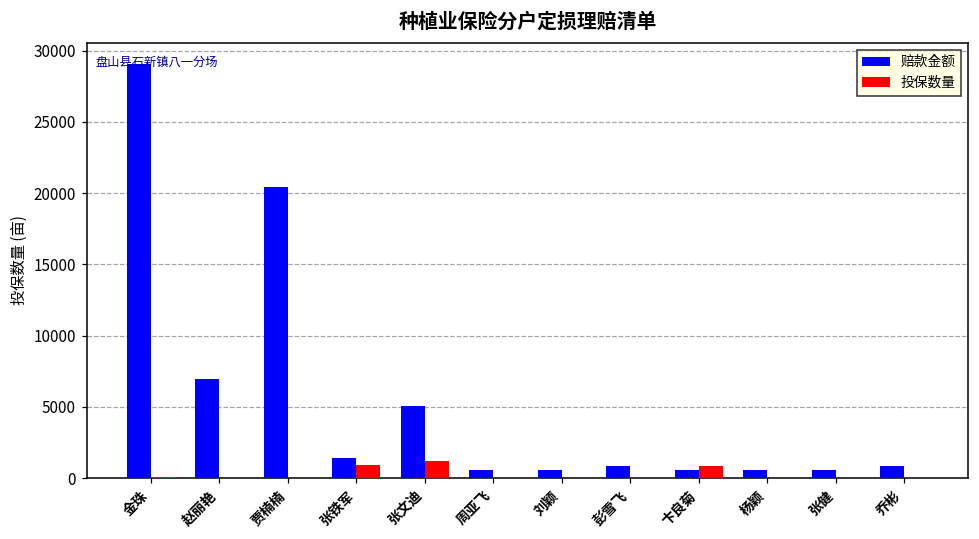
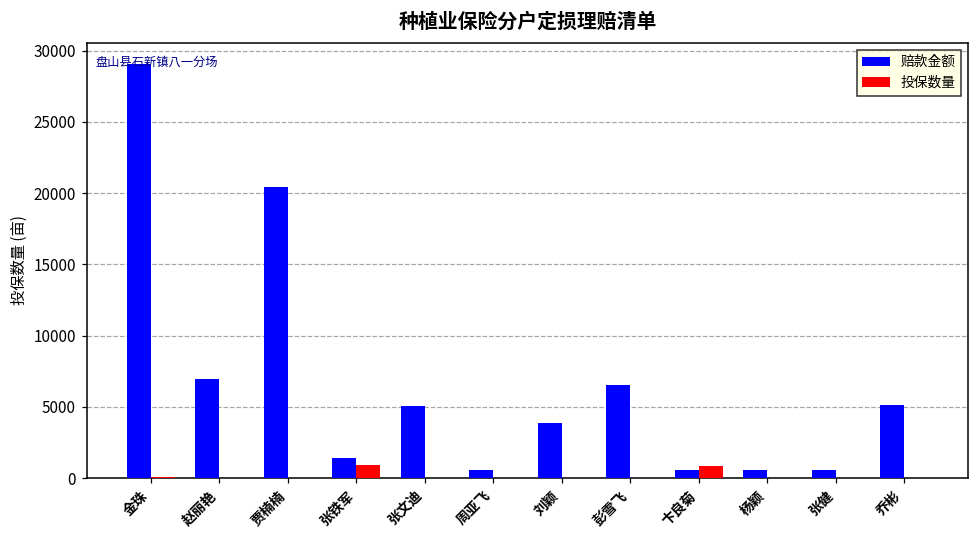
投保数量, 张文迪: 1200 -> 0
赔款金额, 刘颖: 600 -> 3800
赔款金额, 彭雪飞: 800 -> 6500
赔款金额, 乔彬: 800 -> 5100
